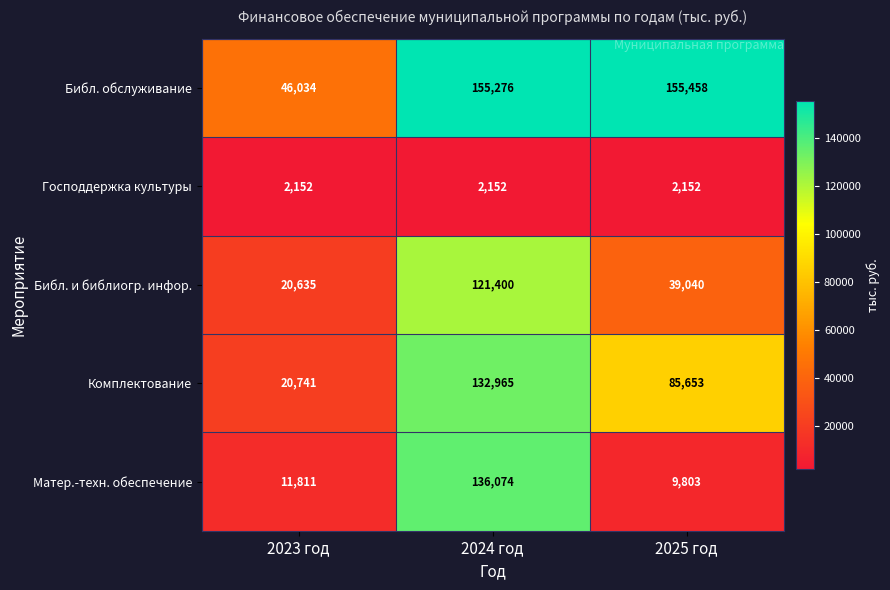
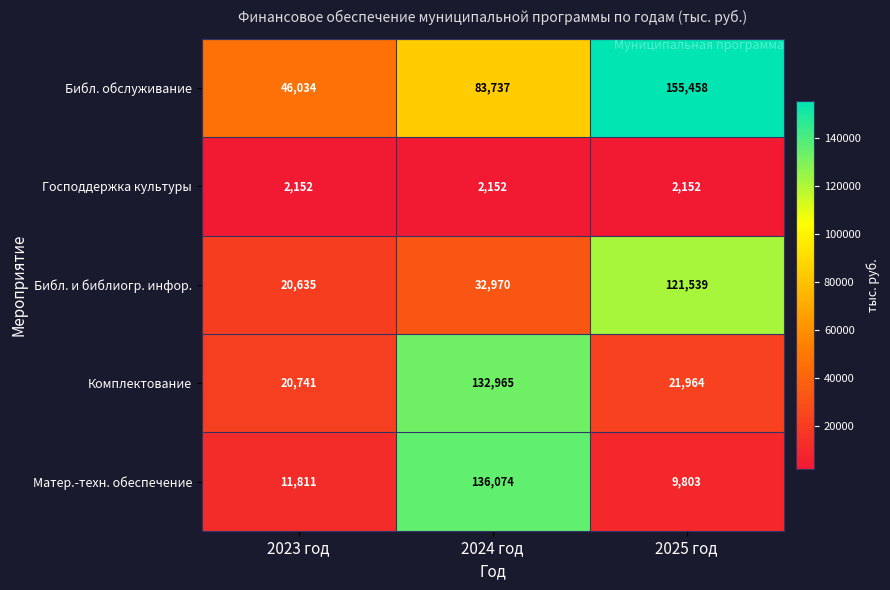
Библ. обслуживание, 2024 год: 155,276 -> 83,737
Библ. и библиогр. инфор., 2024 год: 121,400 -> 32,970
Библ. и библиогр. инфор., 2025 год: 39,040 -> 121,539
Комплектование, 2025 год: 85,653 -> 21,964
